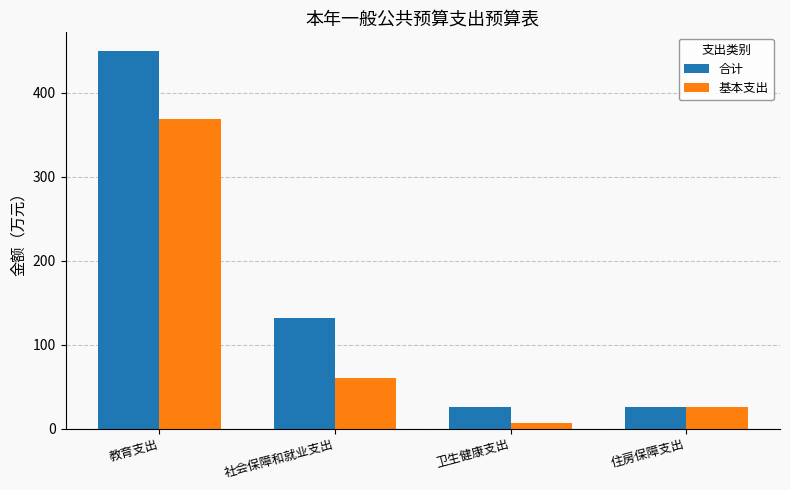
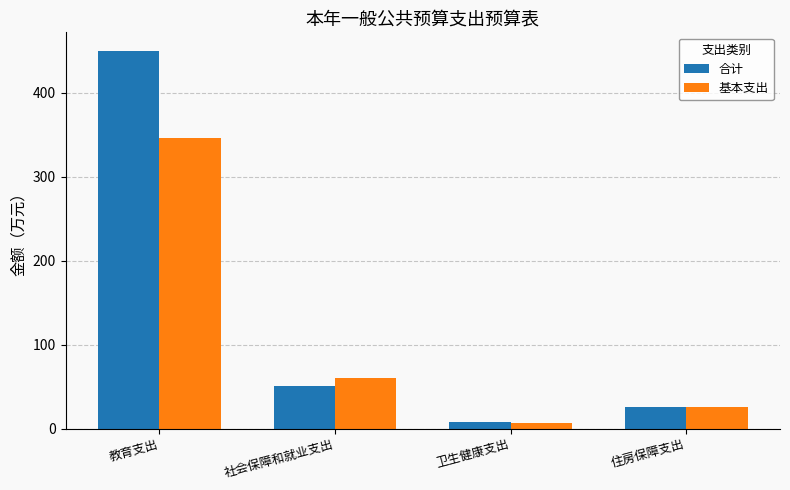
基本支出, 教育支出: 370 -> 350
合计, 社会保障和就业支出: 130 -> 50
合计, 卫生健康支出: 30 -> 10
